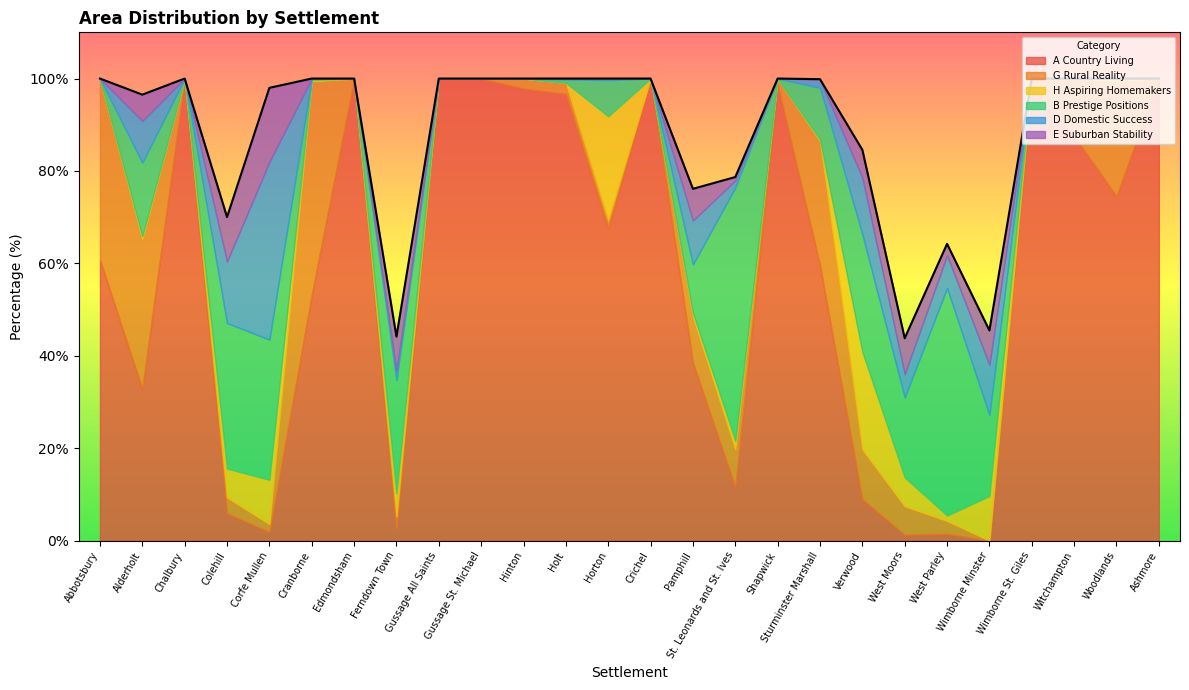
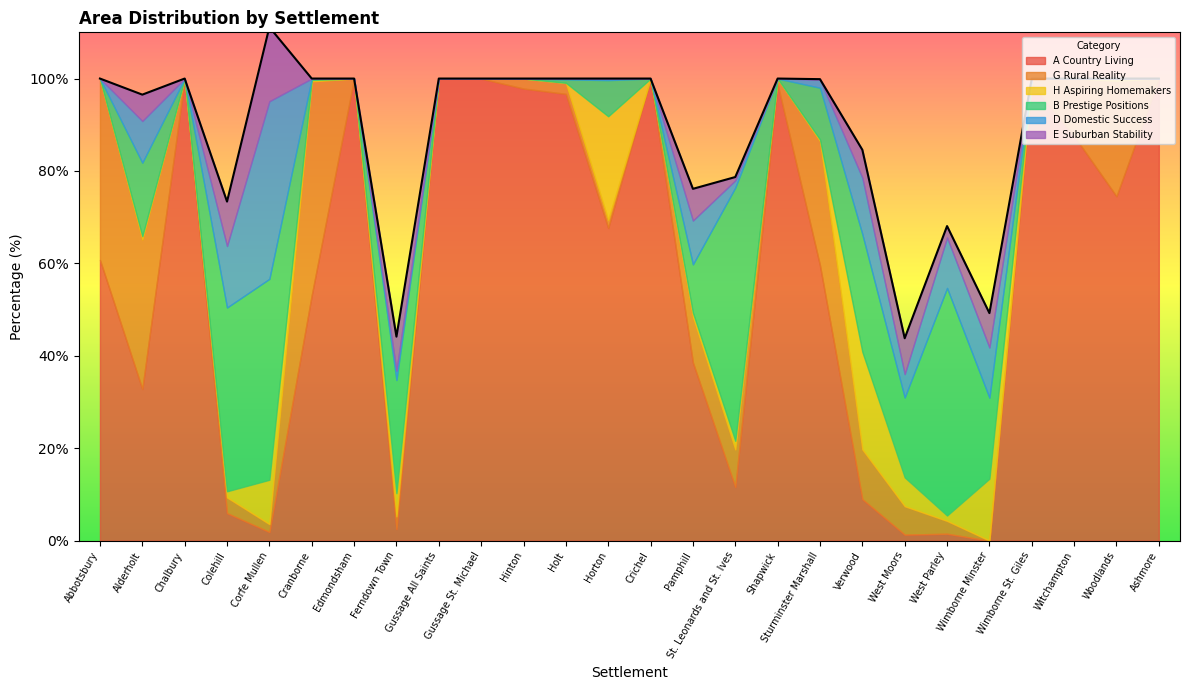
H Aspiring Homemakers, Colehill: 6% -> 1%
B Prestige Positions, Colehill: 32% -> 40%
B Prestige Positions, Corfe Mullen: 30% -> 43%
D Domestic Success, West Parley: 7% -> 11%
H Aspiring Homemakers, Wimborne Minster: 10% -> 13%
